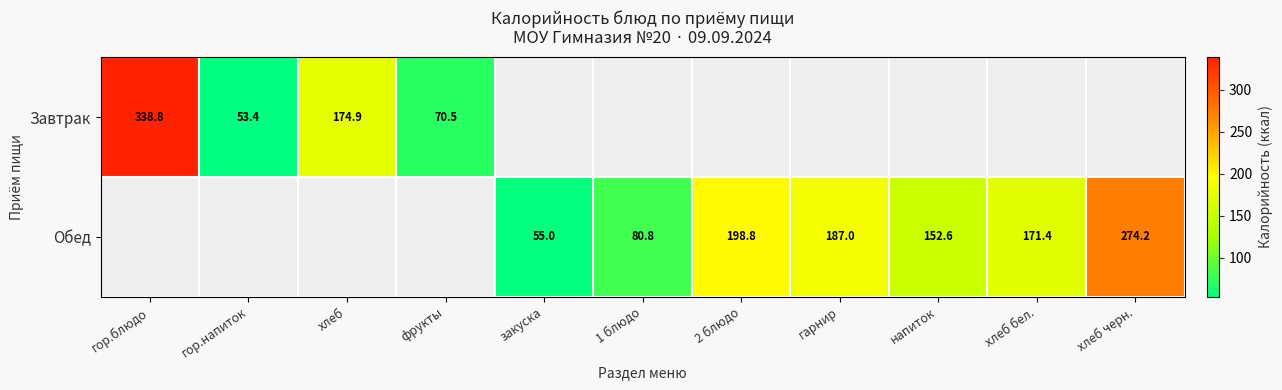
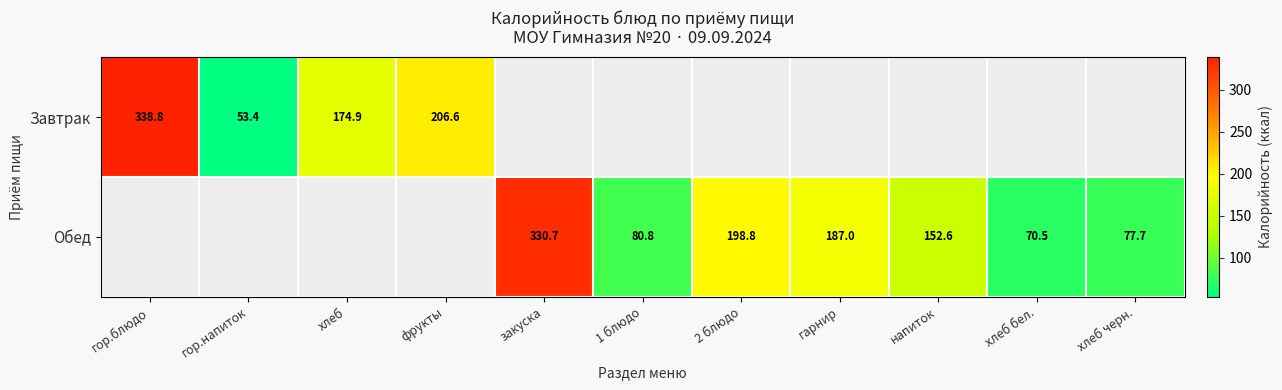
Завтрак, фрукты: 70.5 -> 206.6
Обед, закуска: 55.0 -> 330.7
Обед, хлеб бел.: 171.4 -> 70.5
Обед, хлеб черн.: 274.2 -> 77.7
